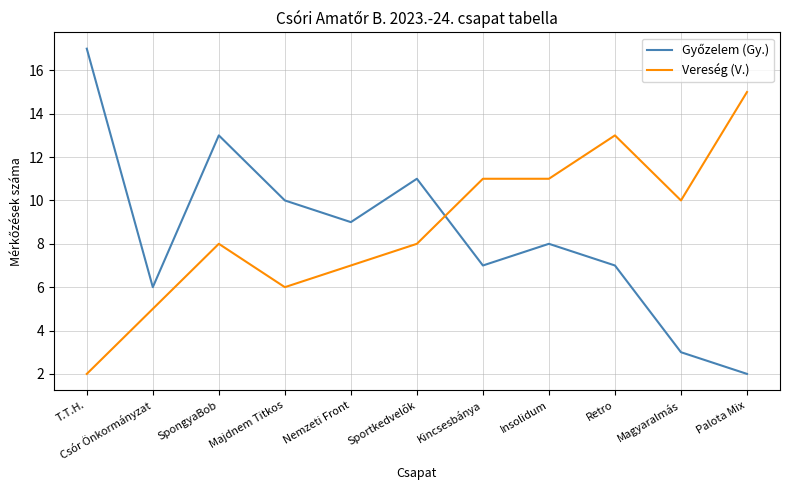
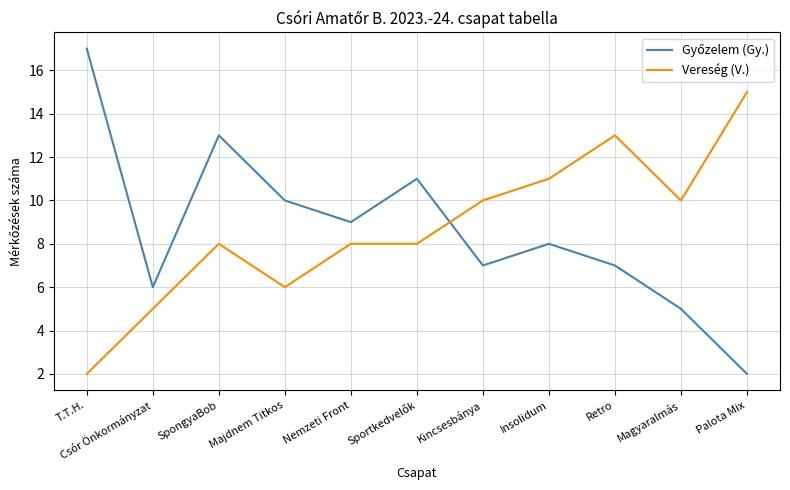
Vereség (V.), Nemzeti Front: 7 -> 8
Vereség (V.), Kincsesbánya: 11 -> 10
Győzelem (Gy.), Magyaralmás: 3 -> 5
